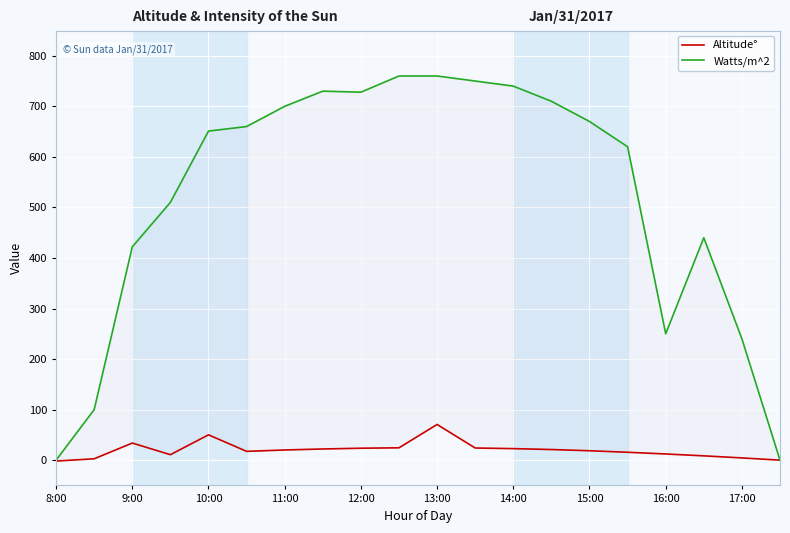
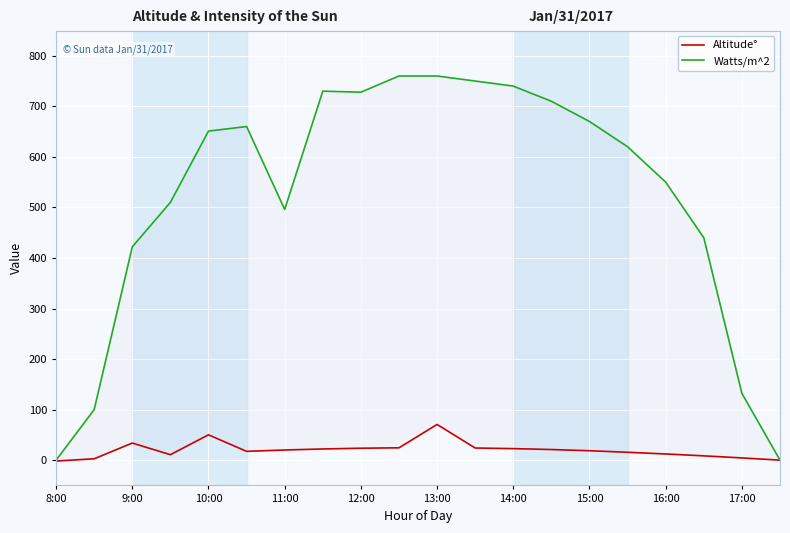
Watts/m^2, 11:00: 700 -> 500
Watts/m^2, 16:00: 250 -> 550
Watts/m^2, 17:00: 240 -> 130
